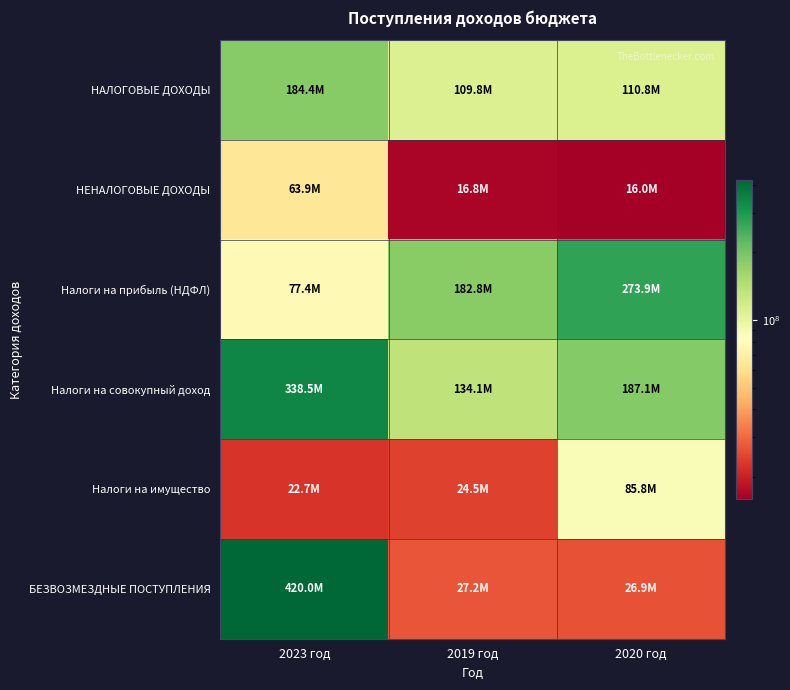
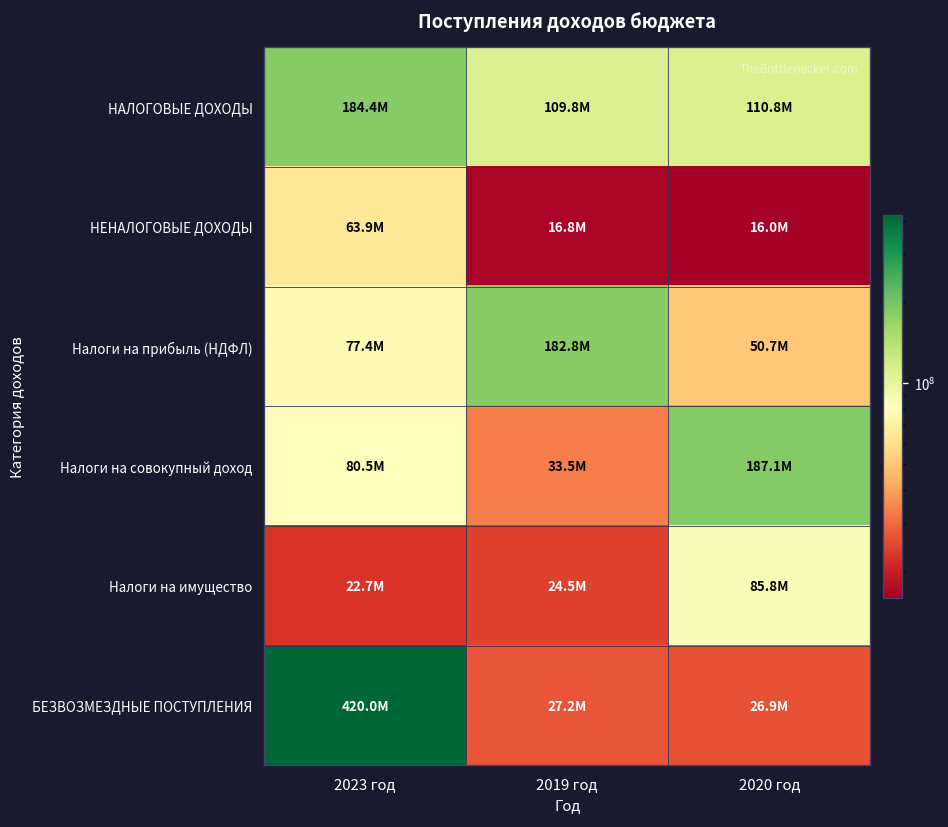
Налоги на прибыль (НДФЛ), 2020 год: 273.9M -> 50.7M
Налоги на совокупный доход, 2023 год: 338.5M -> 80.5M
Налоги на совокупный доход, 2019 год: 134.1M -> 33.5M
